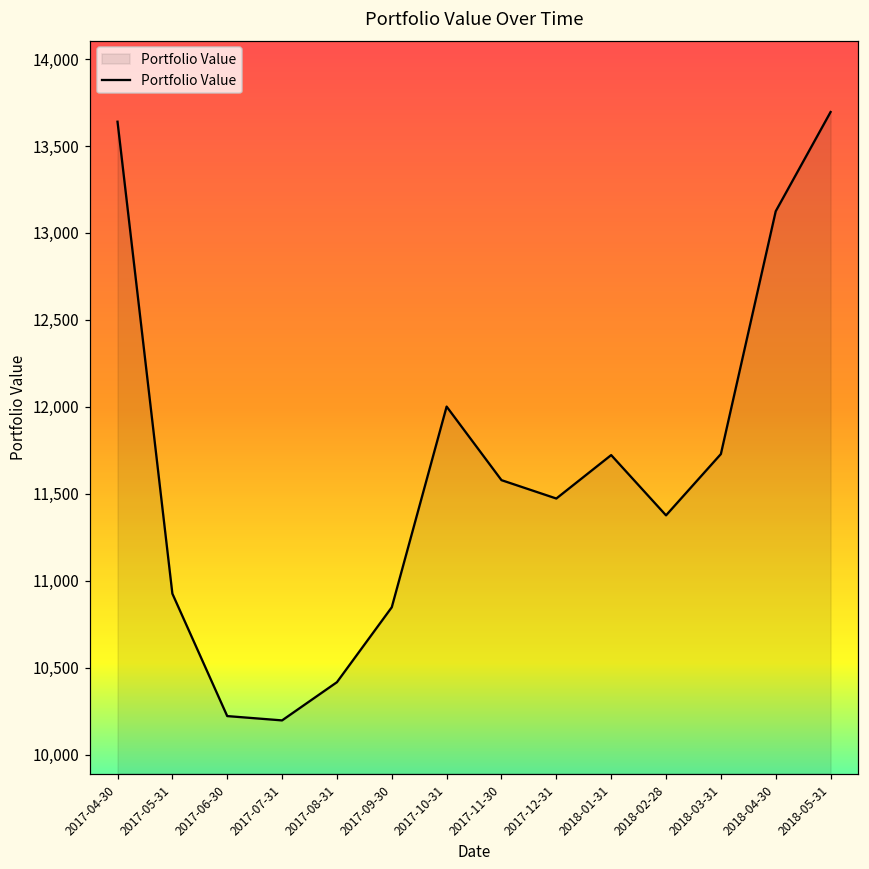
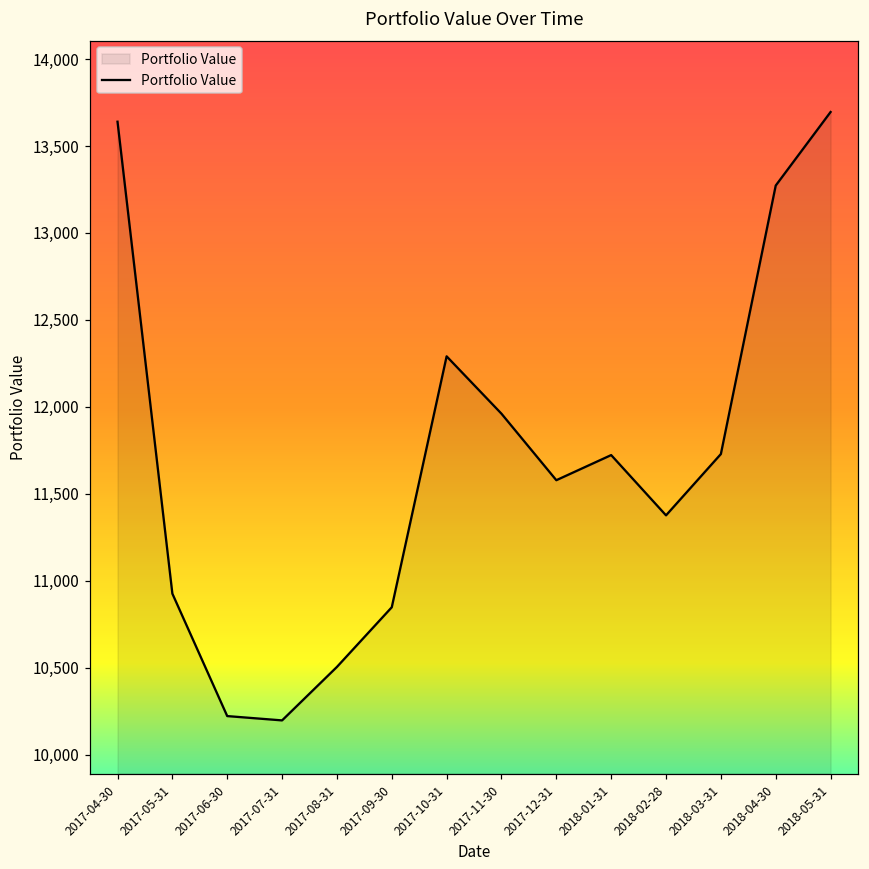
2017-08-31: 10,420 -> 10,500
2017-10-31: 12,000 -> 12,290
2017-11-30: 11,580 -> 11,960
2017-12-31: 11,470 -> 11,580
2018-04-30: 13,120 -> 13,270
